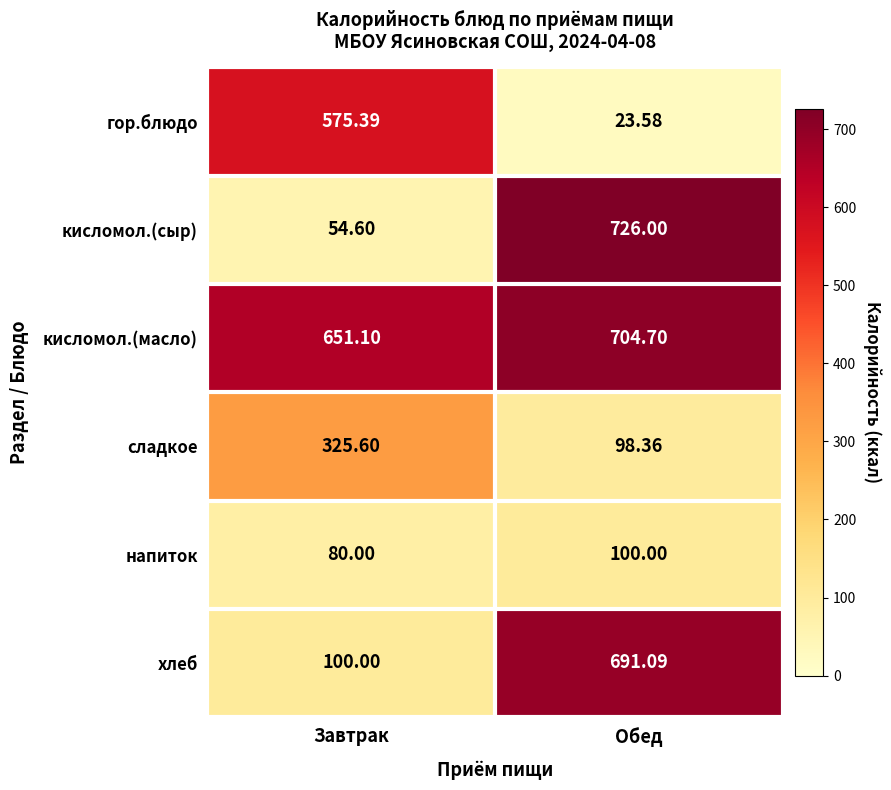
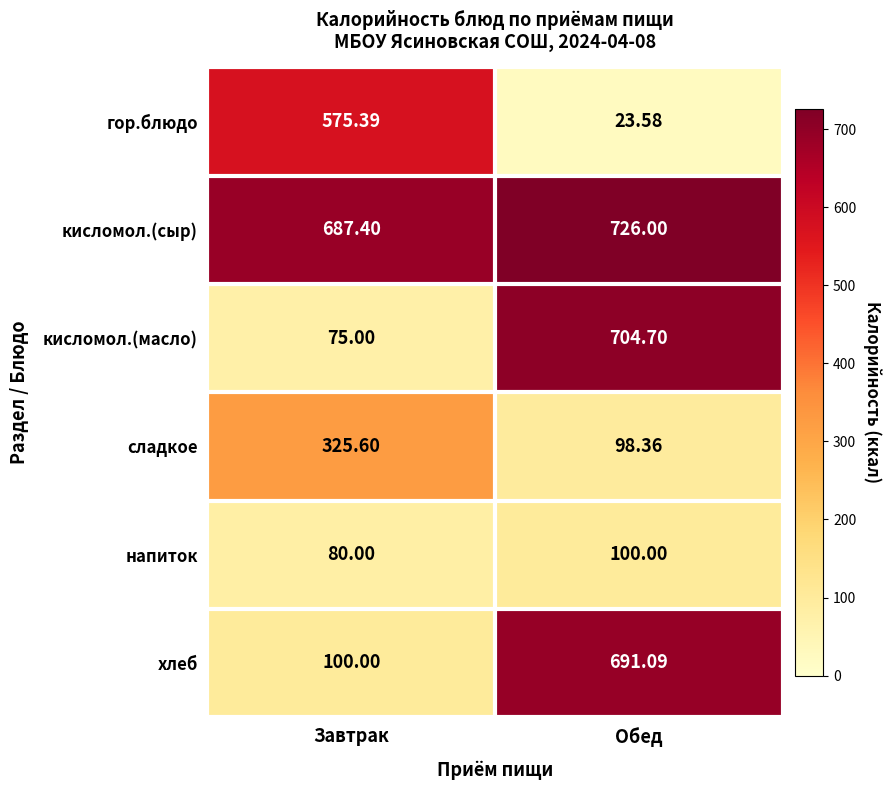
кисломол.(сыр), Завтрак: 54.60 -> 687.40
кисломол.(масло), Завтрак: 651.10 -> 75.00
